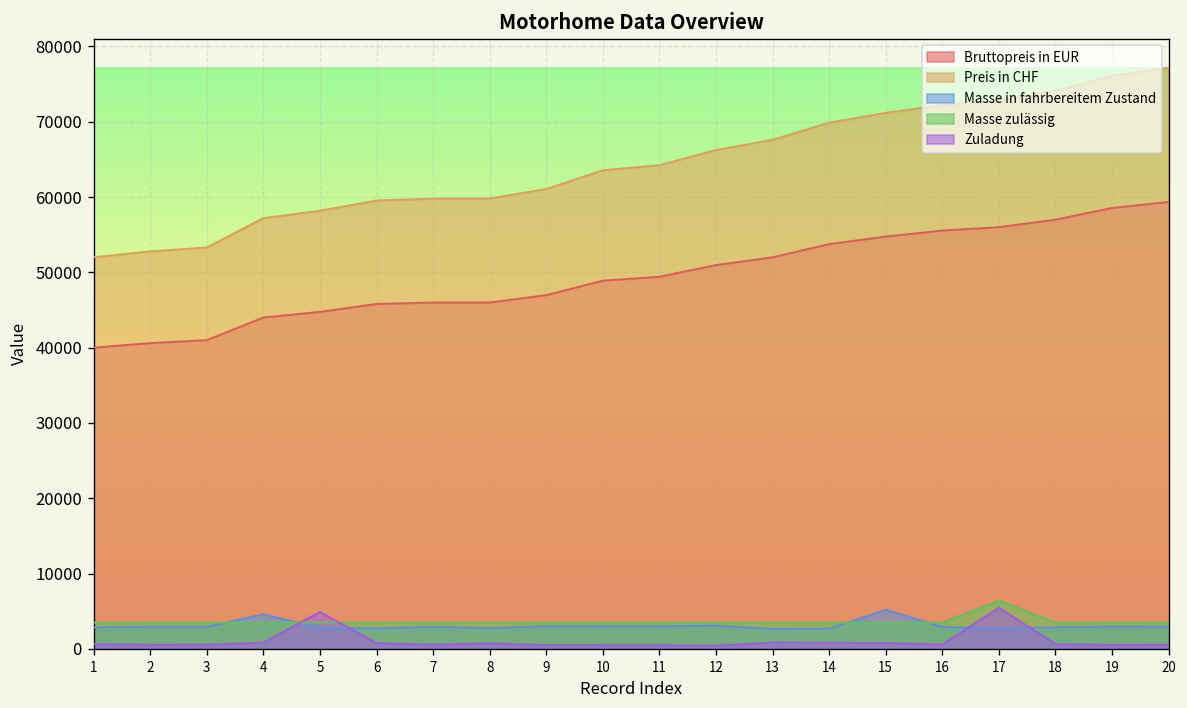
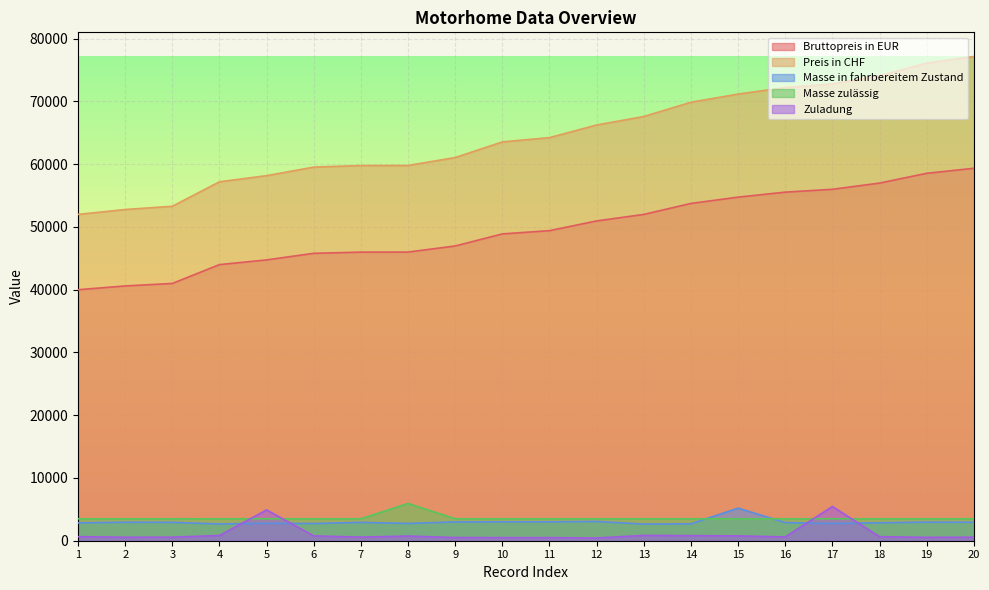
Masse in fahrbereitem Zustand, 4: 5000 -> 3000
Masse zulässig, 8: 3000 -> 6000
Masse zulässig, 17: 6000 -> 3000
